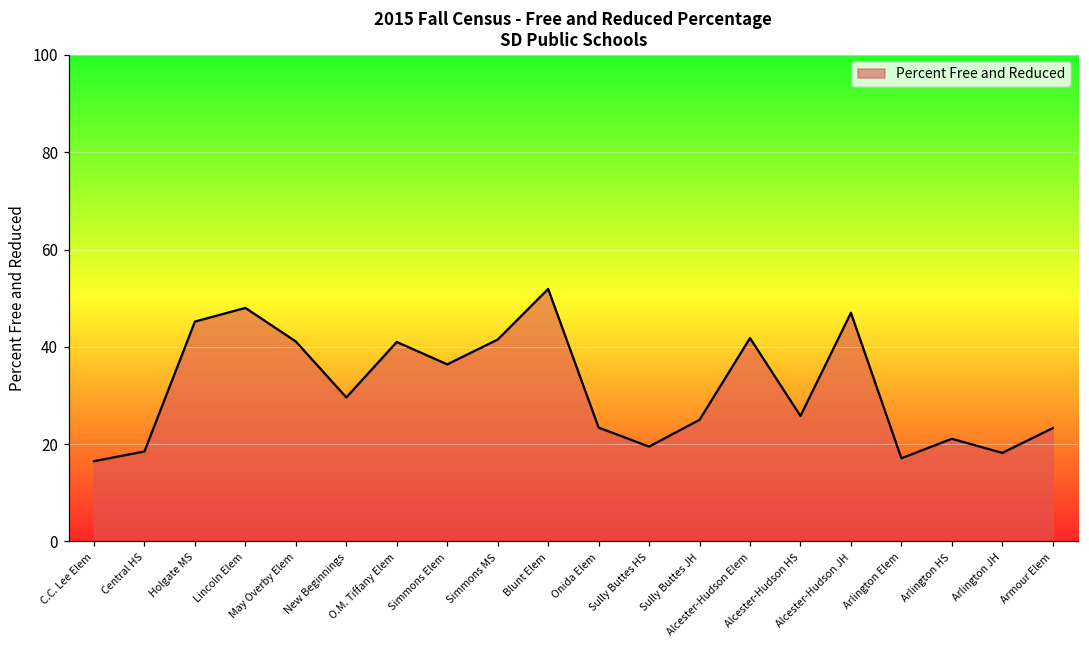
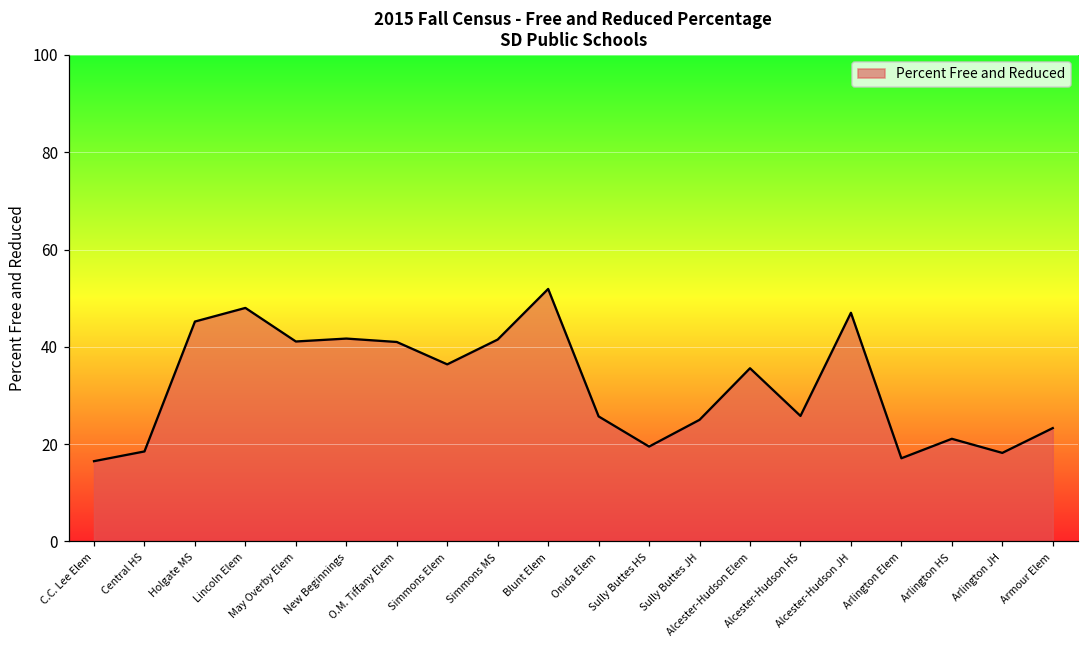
New Beginnings: 30 -> 42
Onida Elem: 23 -> 26
Alcester-Hudson Elem: 42 -> 36
